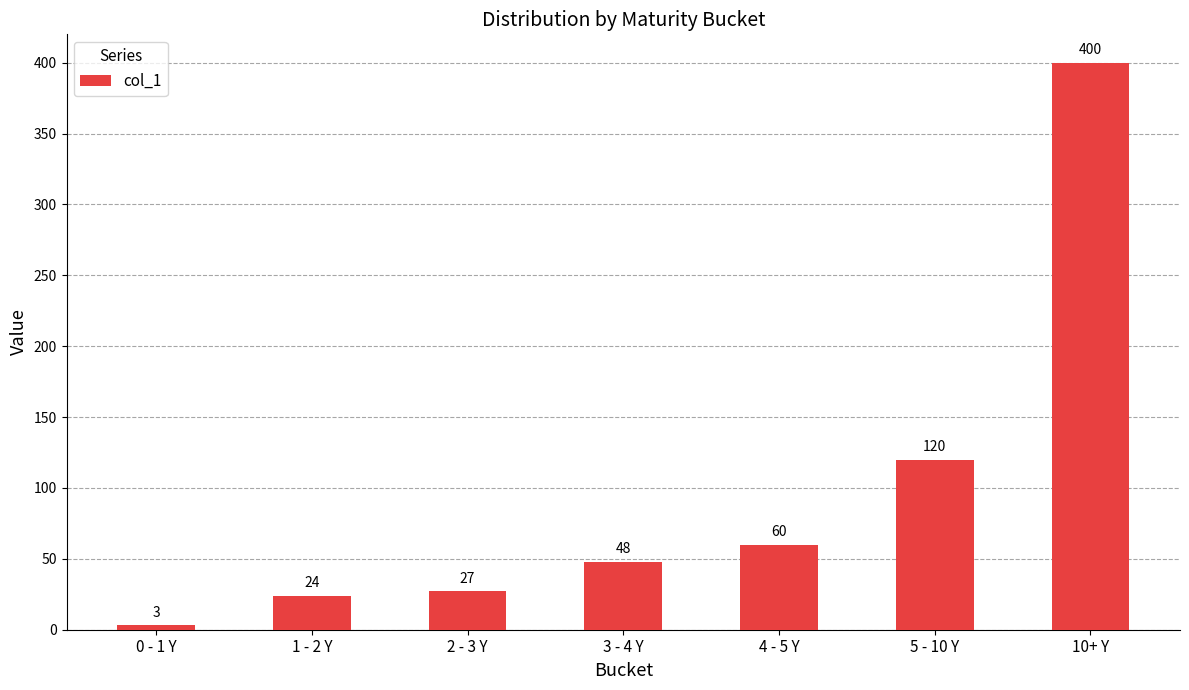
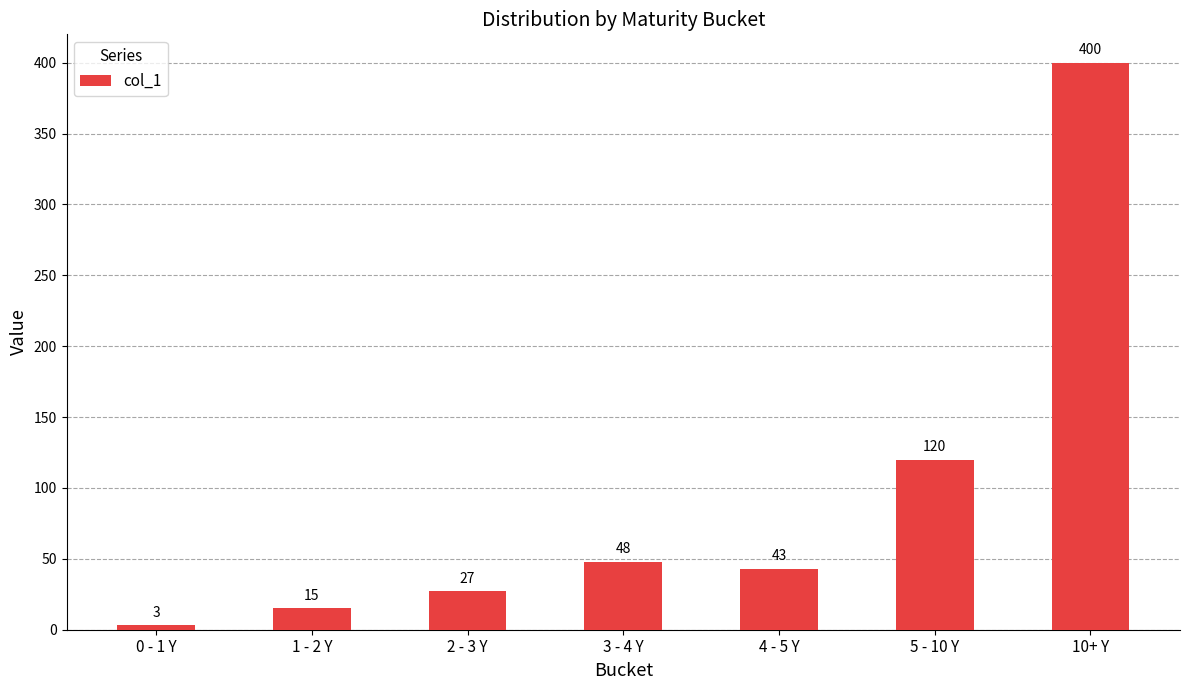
1 - 2 Y: 24 -> 15
4 - 5 Y: 60 -> 43
